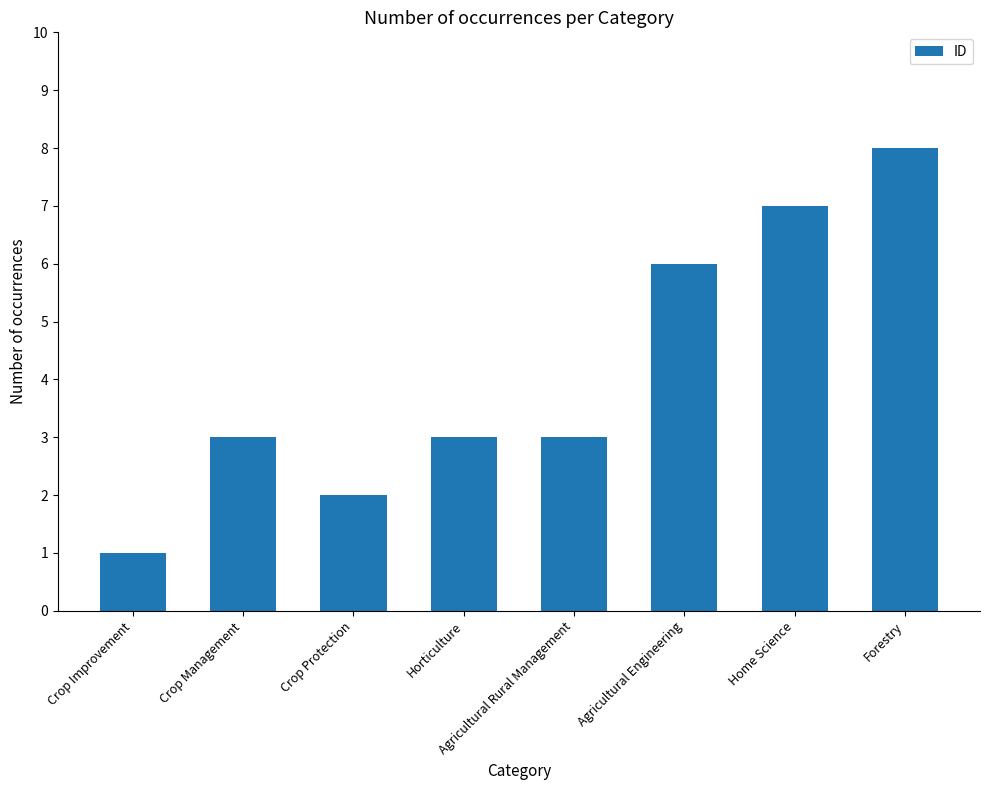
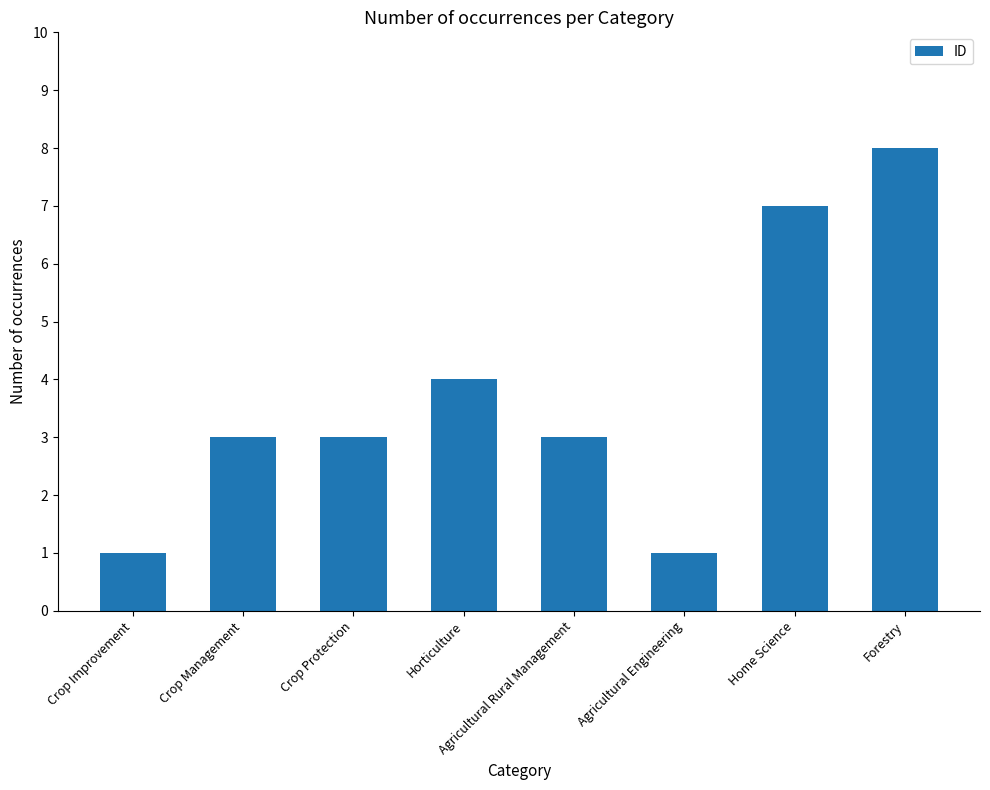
Crop Protection: 2 -> 3
Horticulture: 3 -> 4
Agricultural Engineering: 6 -> 1
